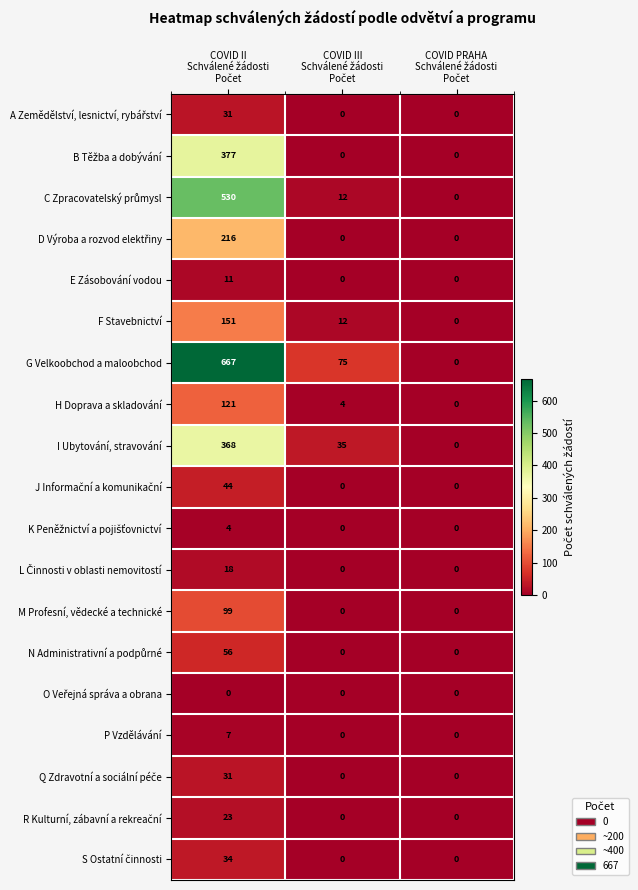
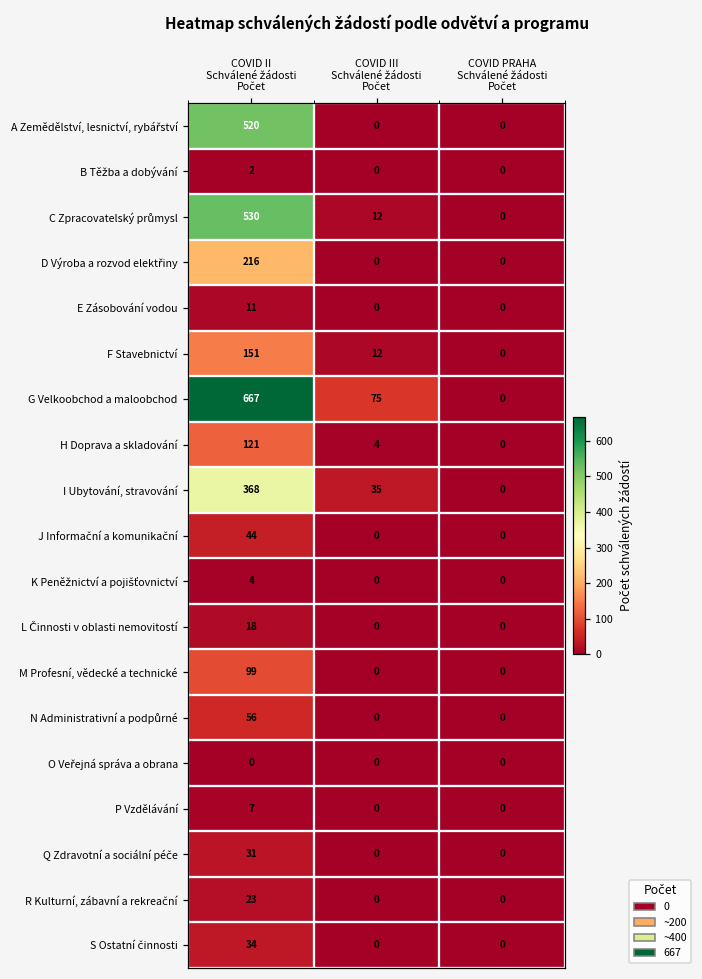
A Zemědělství, lesnictví, rybářství, COVID II Schválené žádosti Počet: 31 -> 520
B Těžba a dobývání, COVID II Schválené žádosti Počet: 377 -> 2
